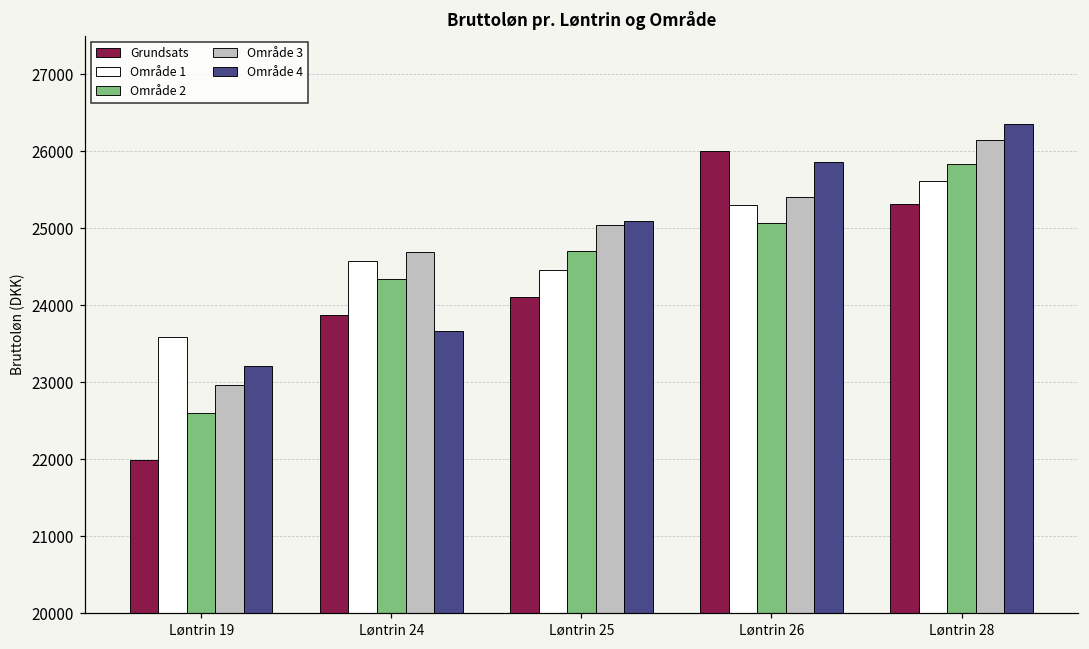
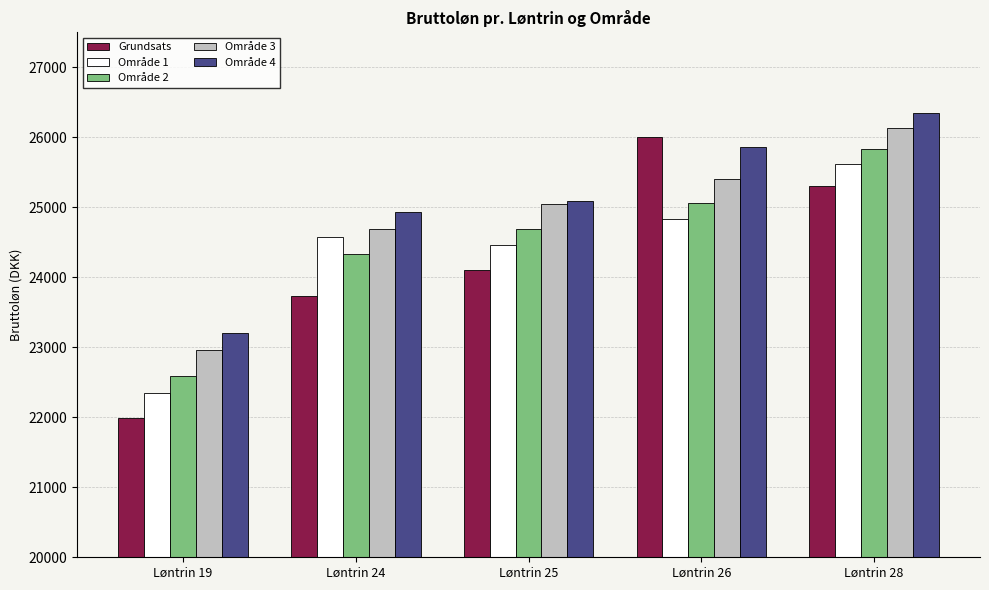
Område 1, Løntrin 19: 23600 -> 22300
Grundsats, Løntrin 24: 23900 -> 23700
Område 4, Løntrin 24: 23700 -> 24900
Område 1, Løntrin 26: 25300 -> 24800
